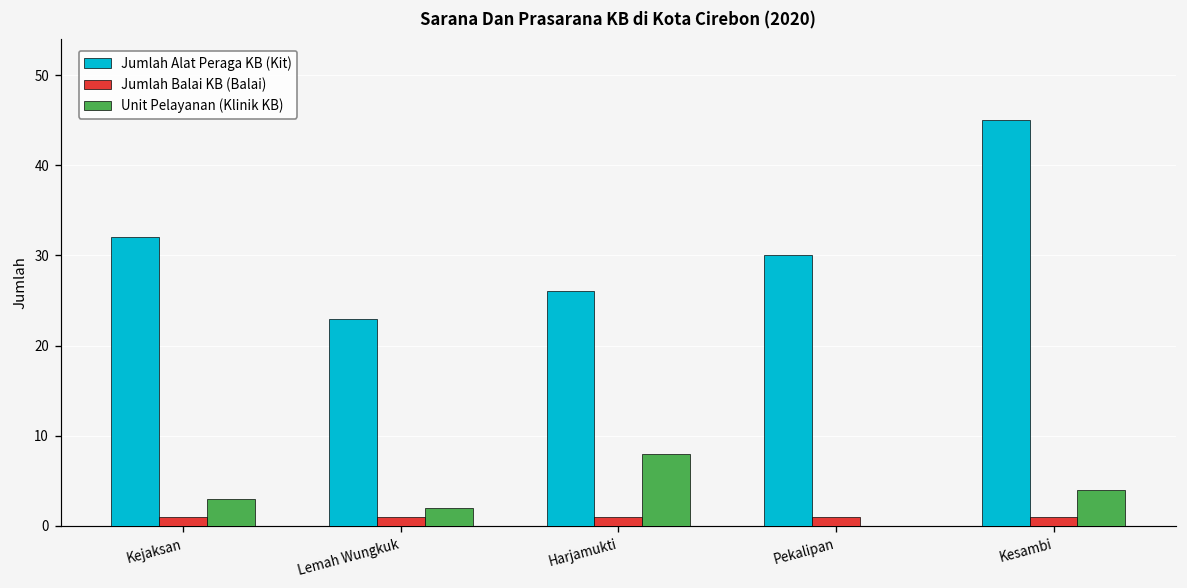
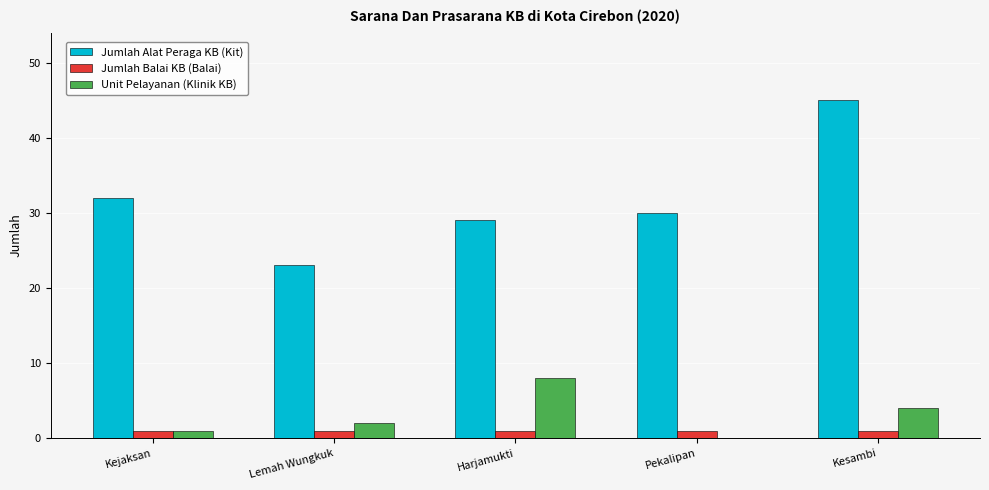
Unit Pelayanan (Klinik KB), Kejaksan: 3 -> 1
Jumlah Alat Peraga KB (Kit), Harjamukti: 26 -> 29
